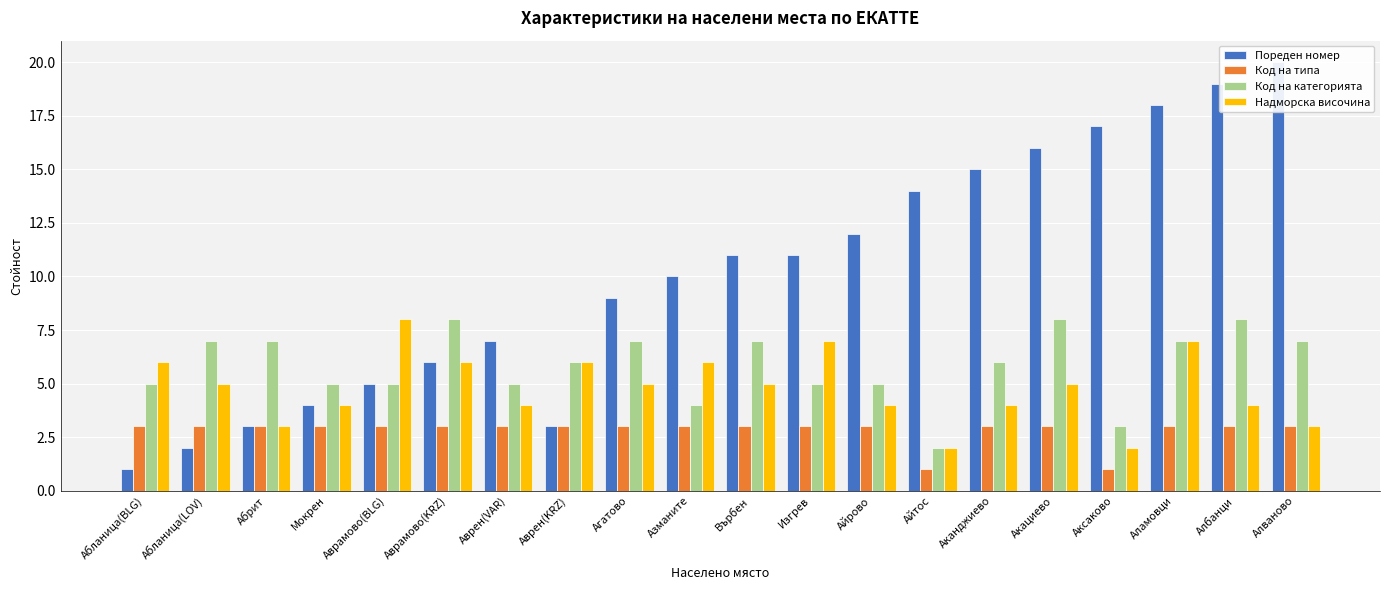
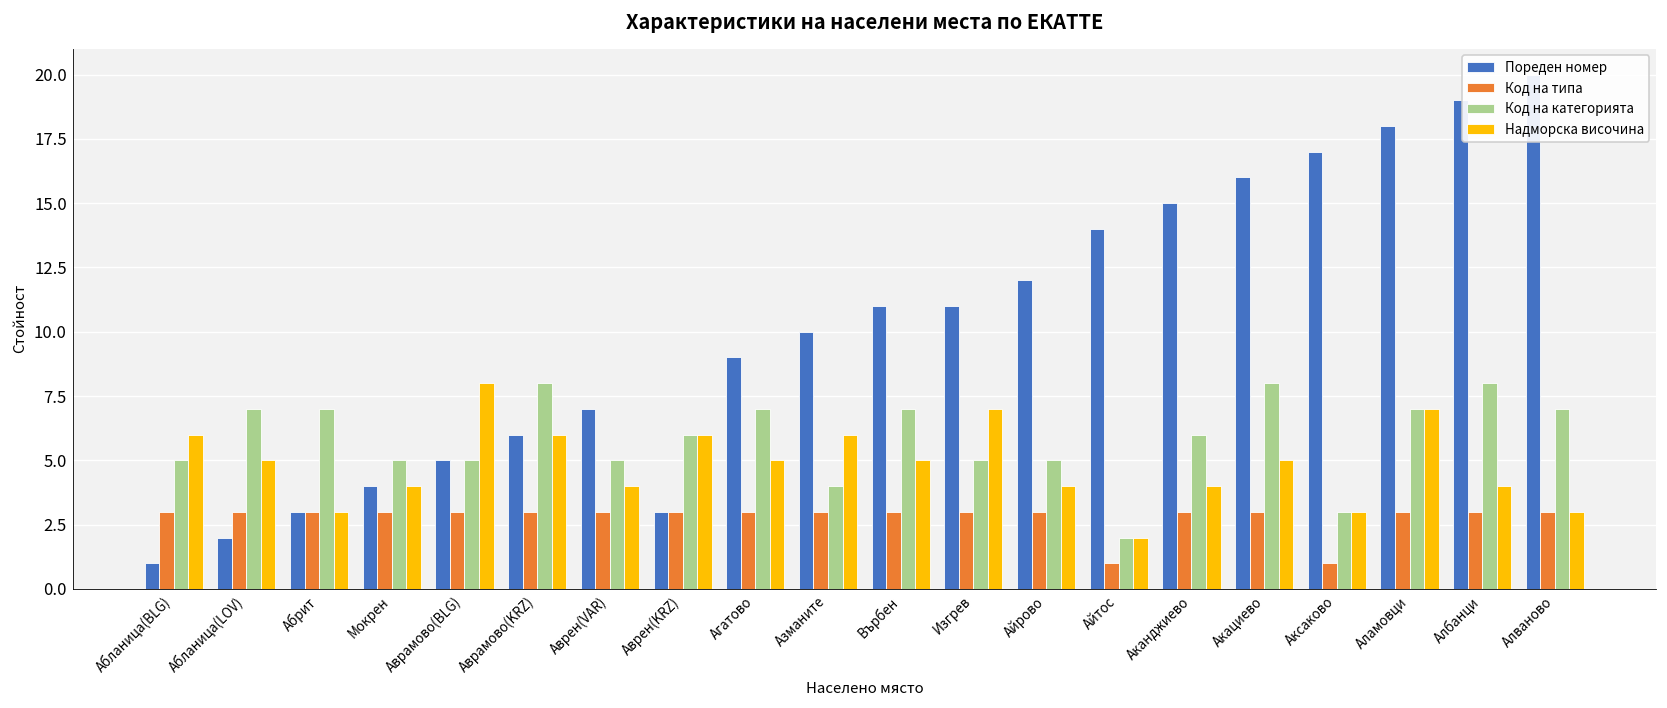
Надморска височина, Аксаково: 2 -> 3
